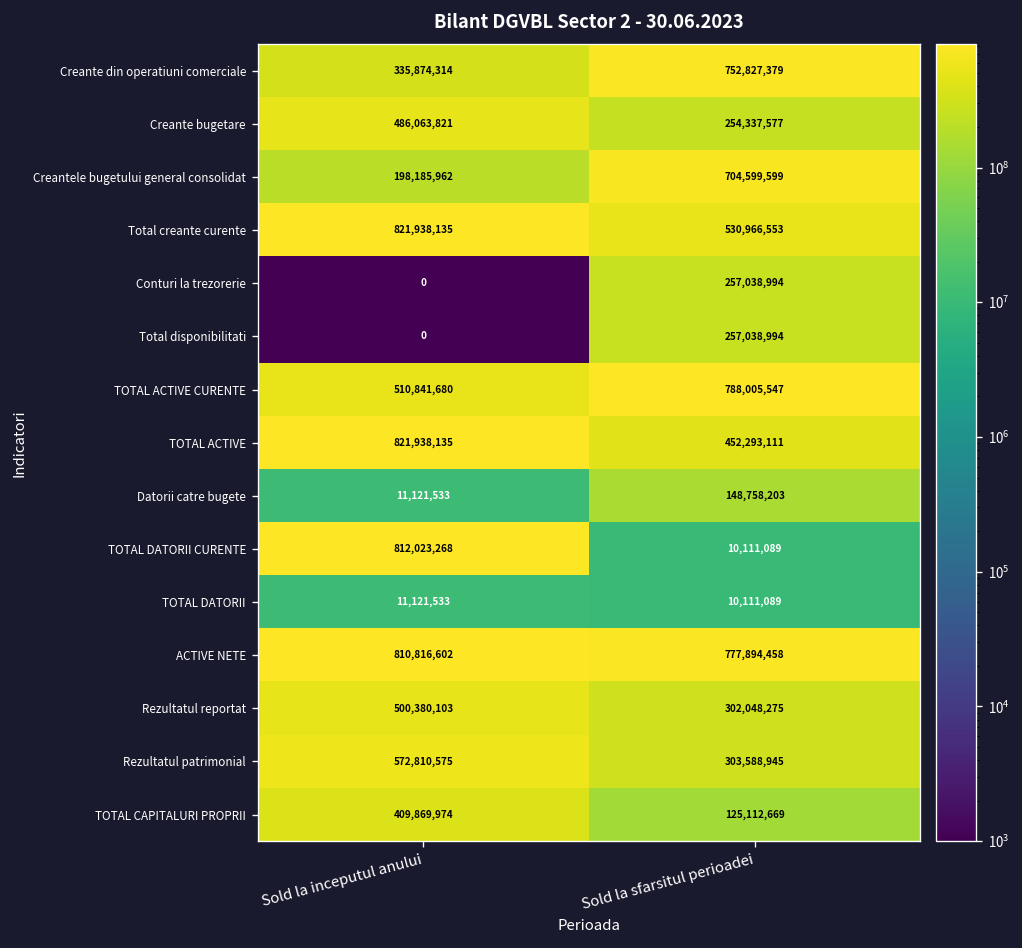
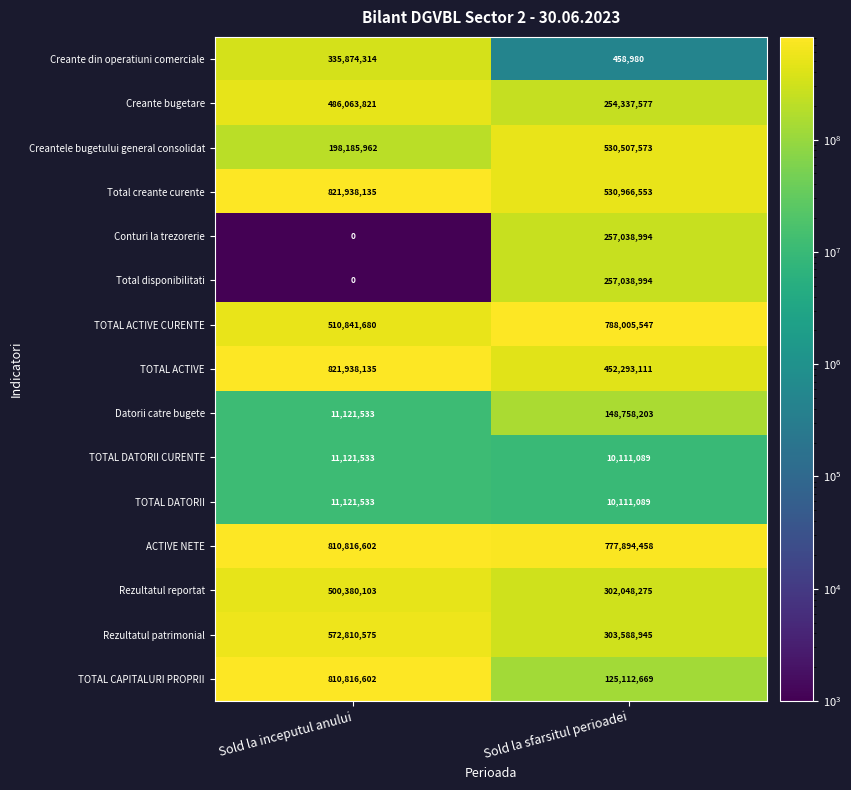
Creante din operatiuni comerciale, Sold la sfarsitul perioadei: 752,827,379 -> 458,980
Creantele bugetului general consolidat, Sold la sfarsitul perioadei: 704,599,599 -> 530,507,573
TOTAL DATORII CURENTE, Sold la inceputul anului: 812,023,268 -> 11,121,533
TOTAL CAPITALURI PROPRII, Sold la inceputul anului: 409,869,974 -> 810,816,602
